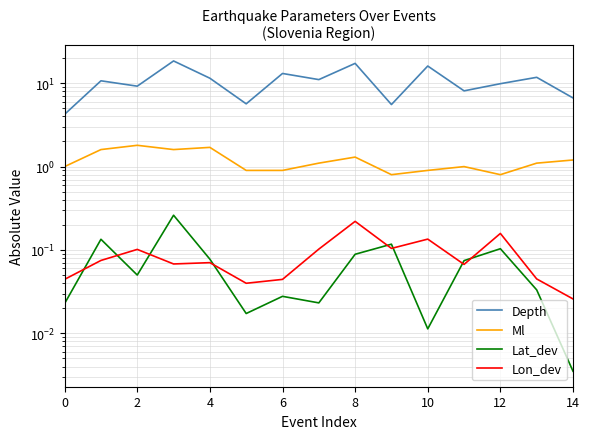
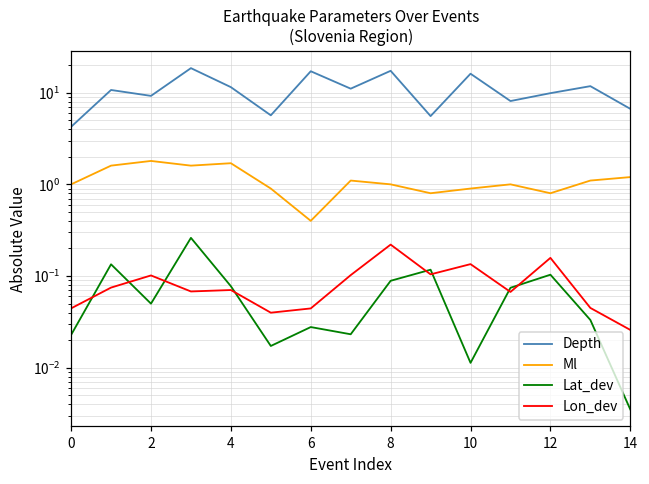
Depth, 6: 13 -> 17
Ml, 6: 0.9 -> 0.4
Ml, 8: 1.3 -> 1.0
